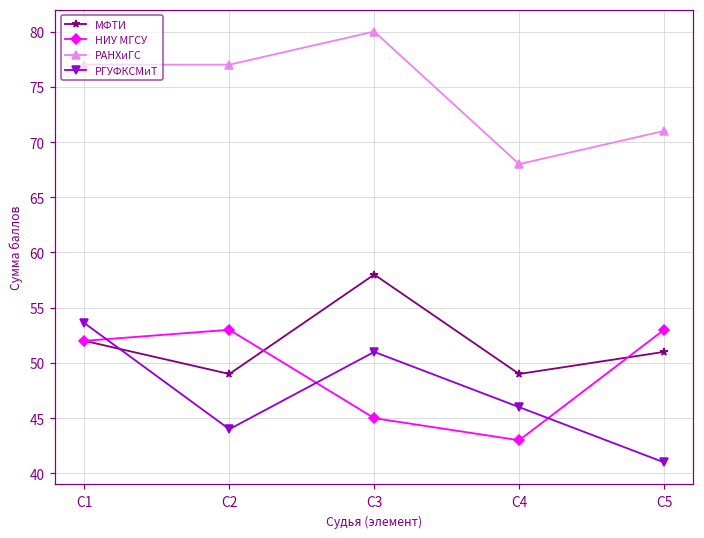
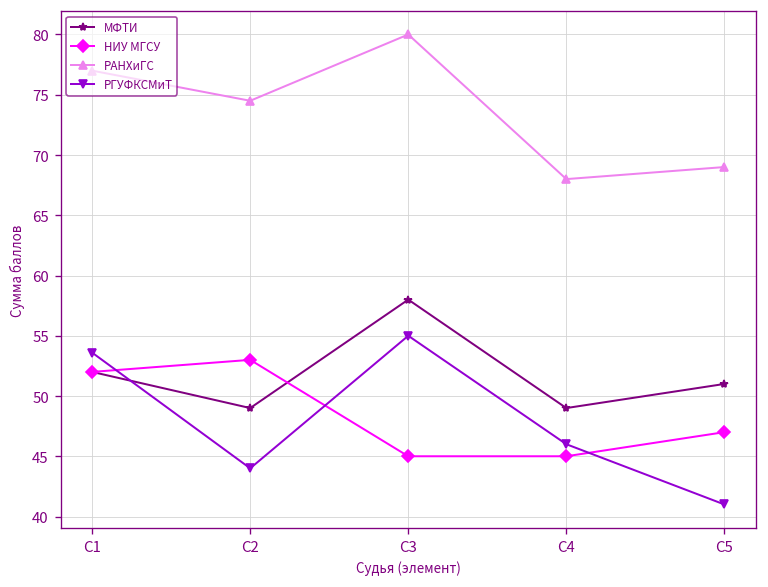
РАНХиГС, С2: 77.0 -> 74.5
РГУФКСМиТ, С3: 51 -> 55
НИУ МГСУ, С4: 43 -> 45
НИУ МГСУ, С5: 53 -> 47
РАНХиГС, С5: 71 -> 69
